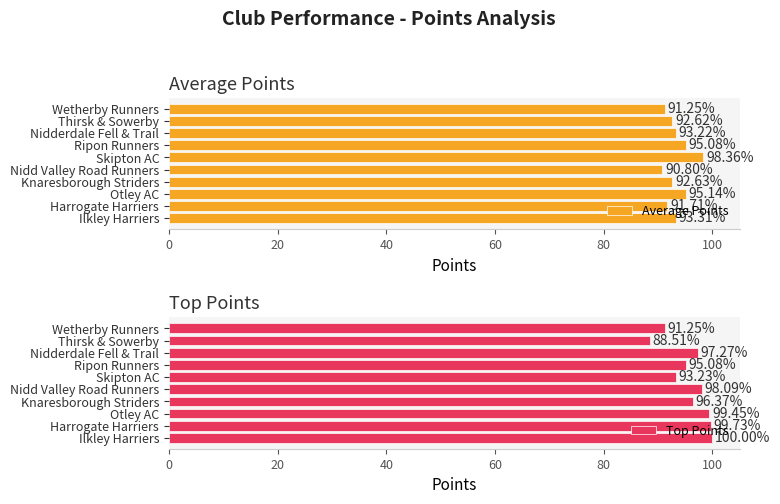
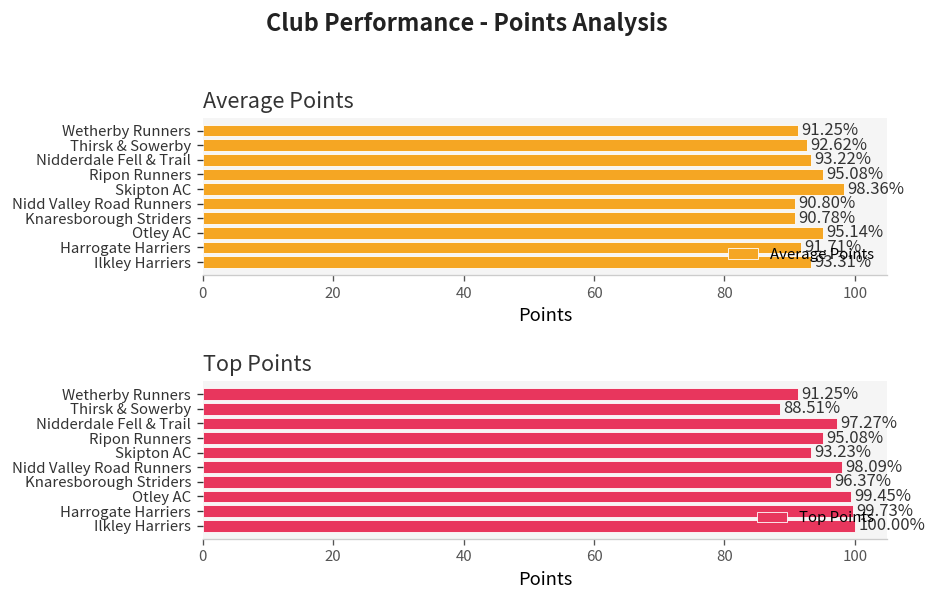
Average Points, Knaresborough Striders: 92.63% -> 90.78%
